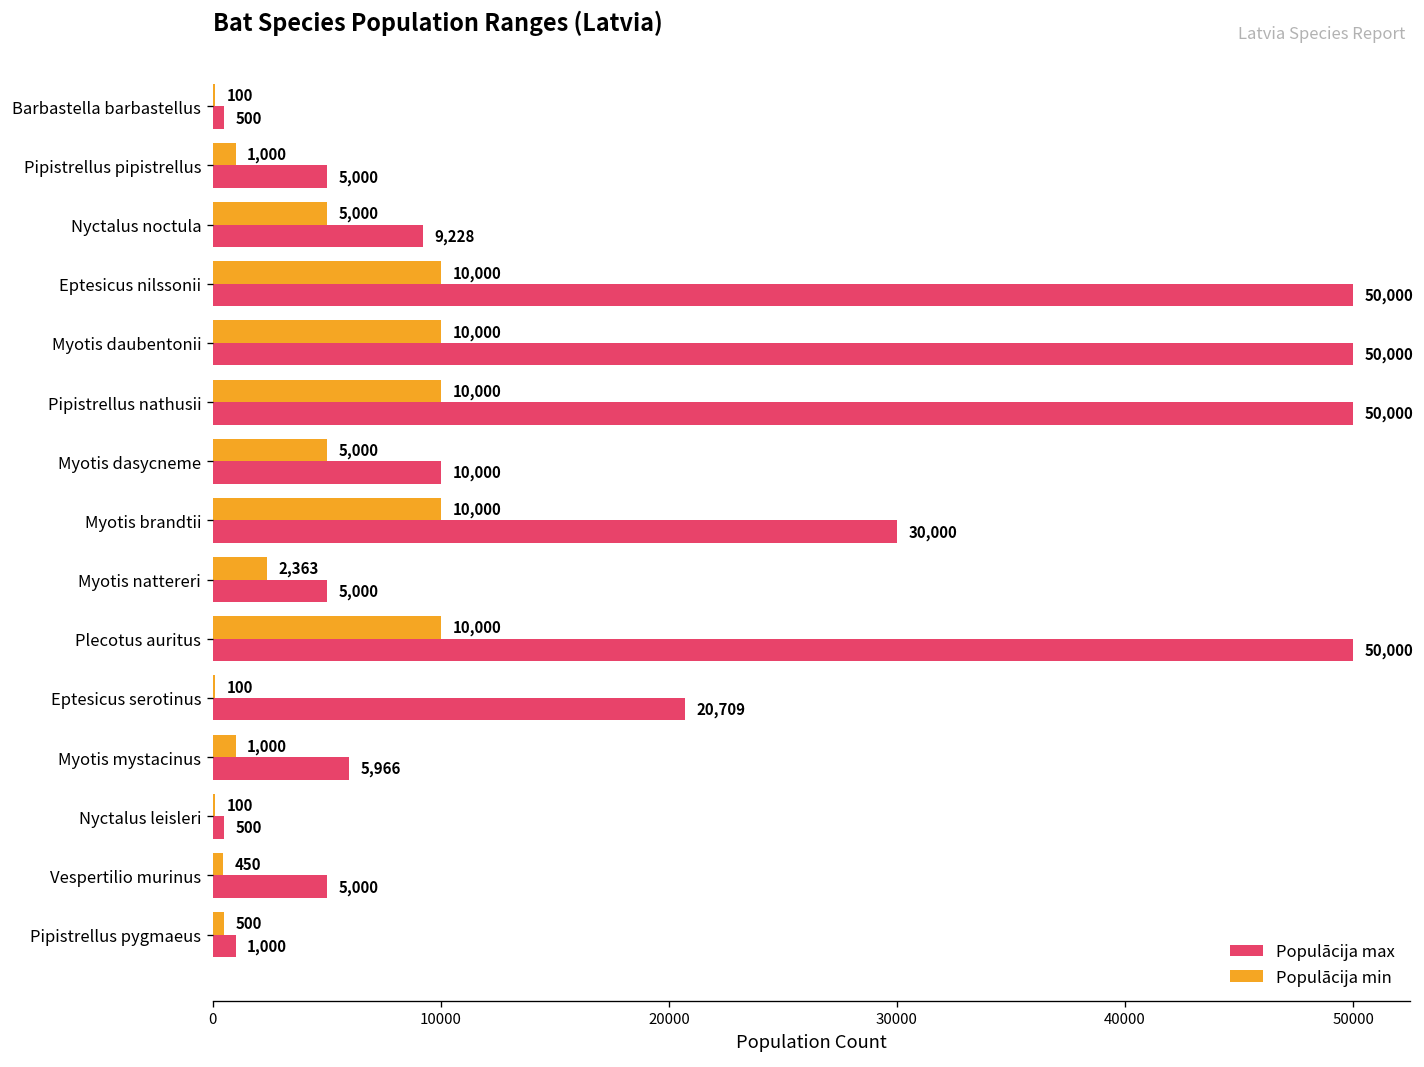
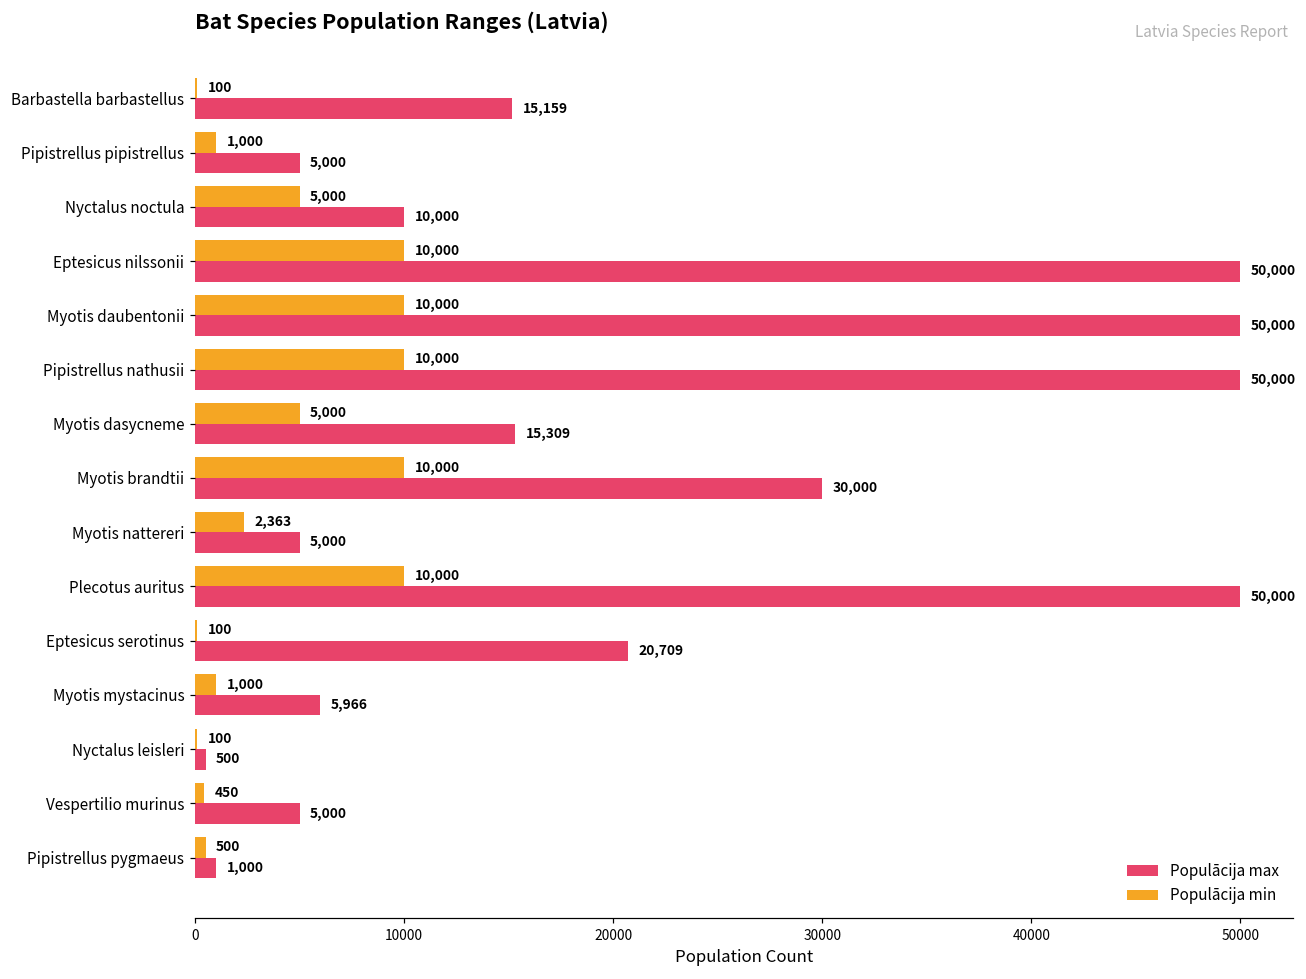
Populācija max, Barbastella barbastellus: 500 -> 15,159
Populācija max, Nyctalus noctula: 9,228 -> 10,000
Populācija max, Myotis dasycneme: 10,000 -> 15,309
